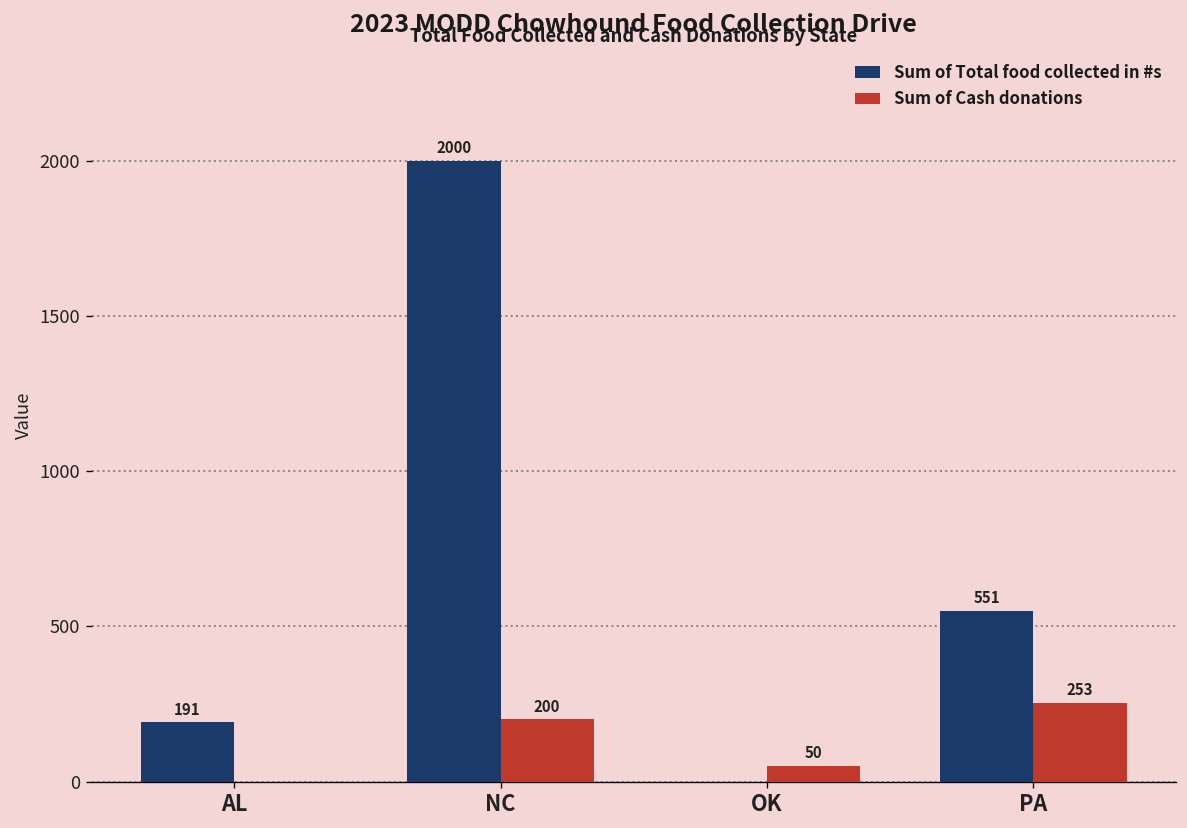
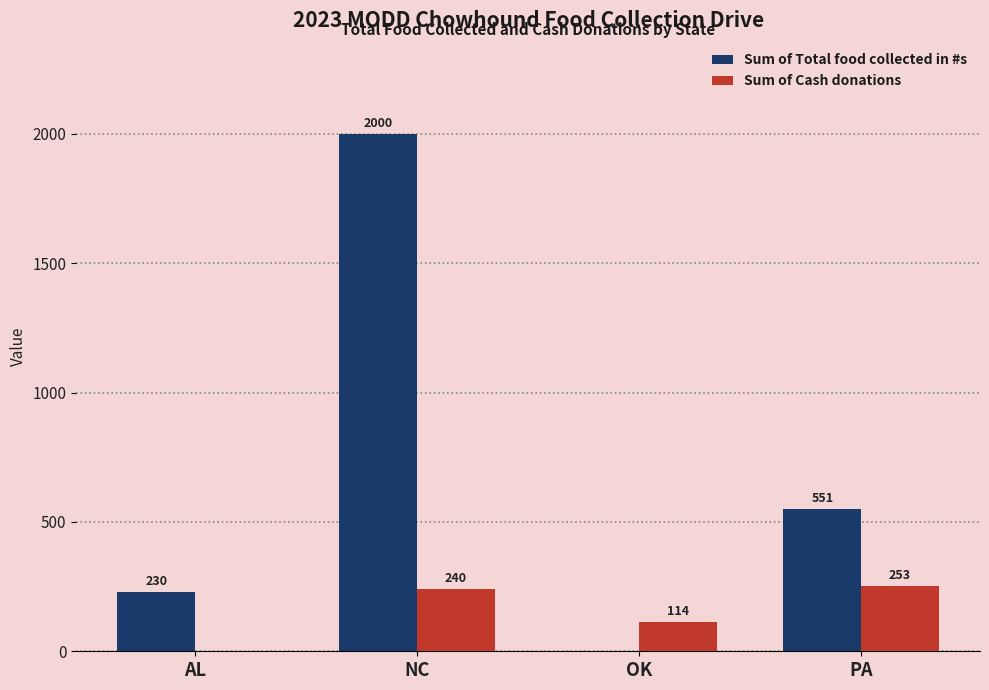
Sum of Total food collected in #s, AL: 191 -> 230
Sum of Cash donations, NC: 200 -> 240
Sum of Cash donations, OK: 50 -> 114
